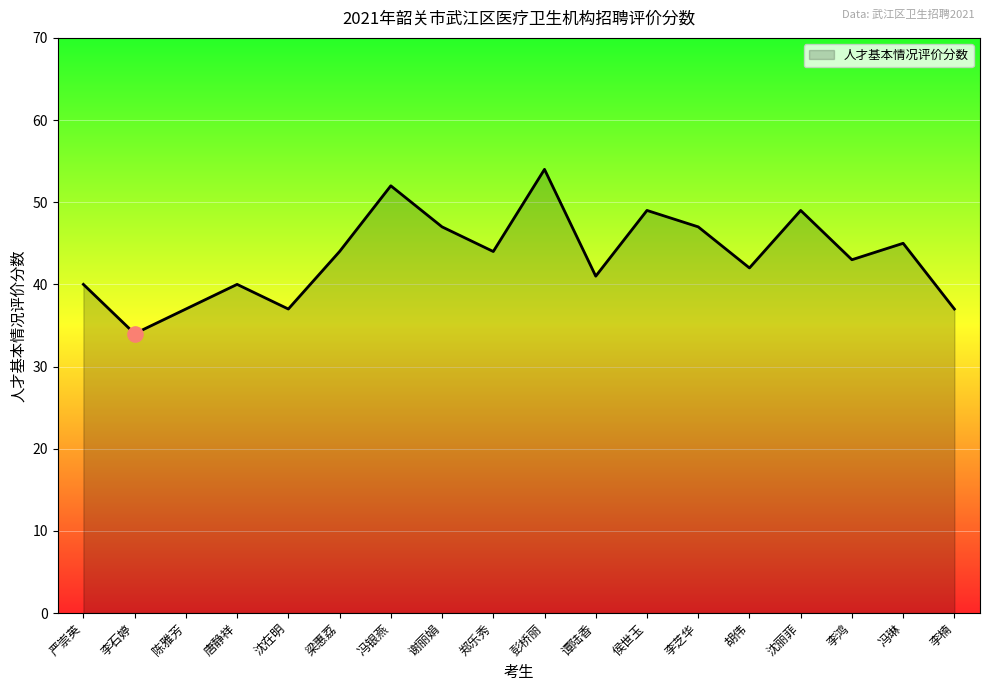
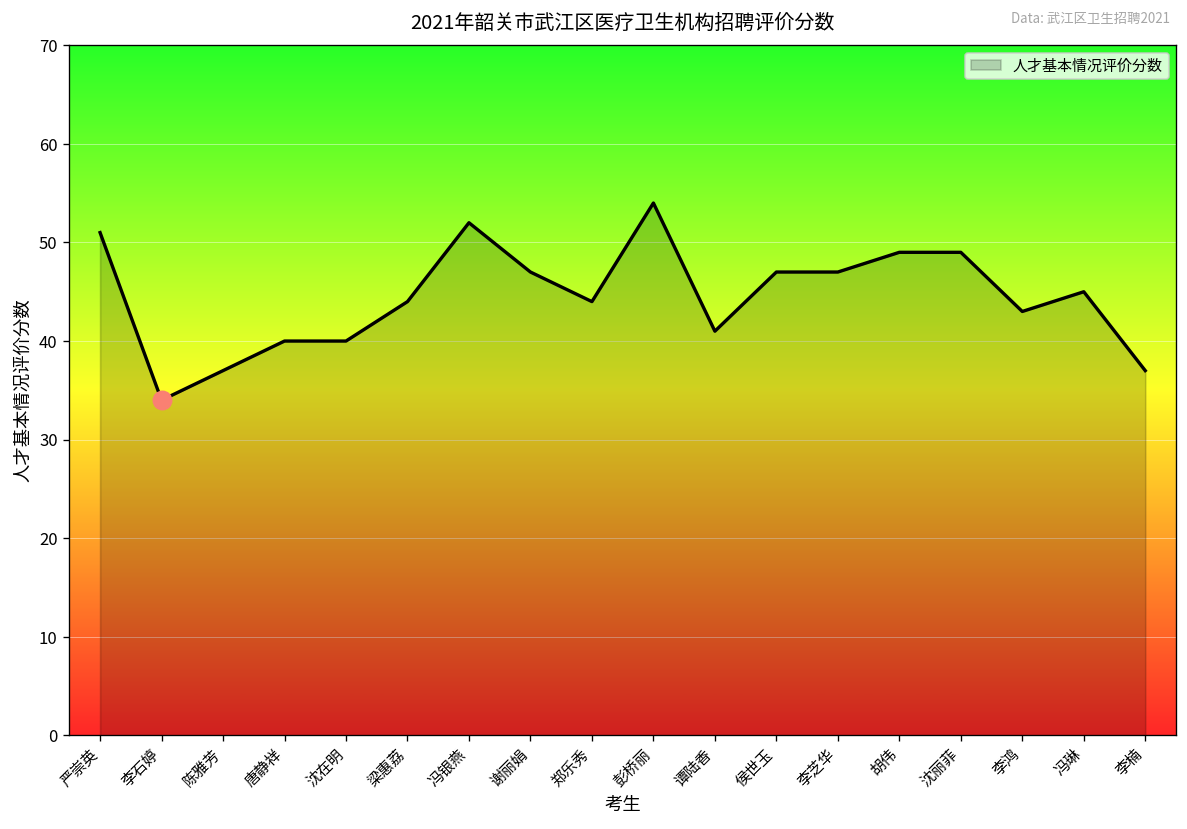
人才基本情况评价分数, 严崇英: 40 -> 51
人才基本情况评价分数, 沈在明: 37 -> 40
人才基本情况评价分数, 侯世玉: 49 -> 47
人才基本情况评价分数, 胡伟: 42 -> 49
